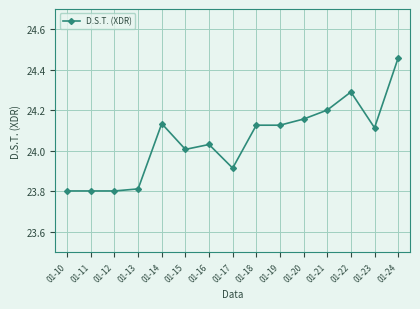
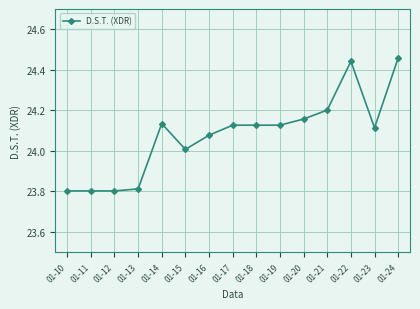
01-16: 24.03 -> 24.08
01-17: 23.92 -> 24.13
01-22: 24.29 -> 24.44
